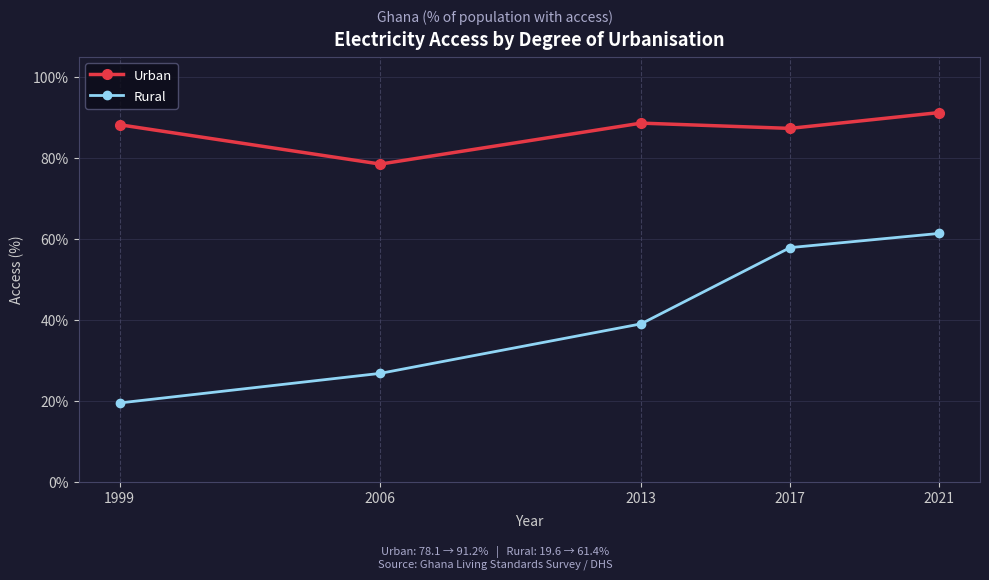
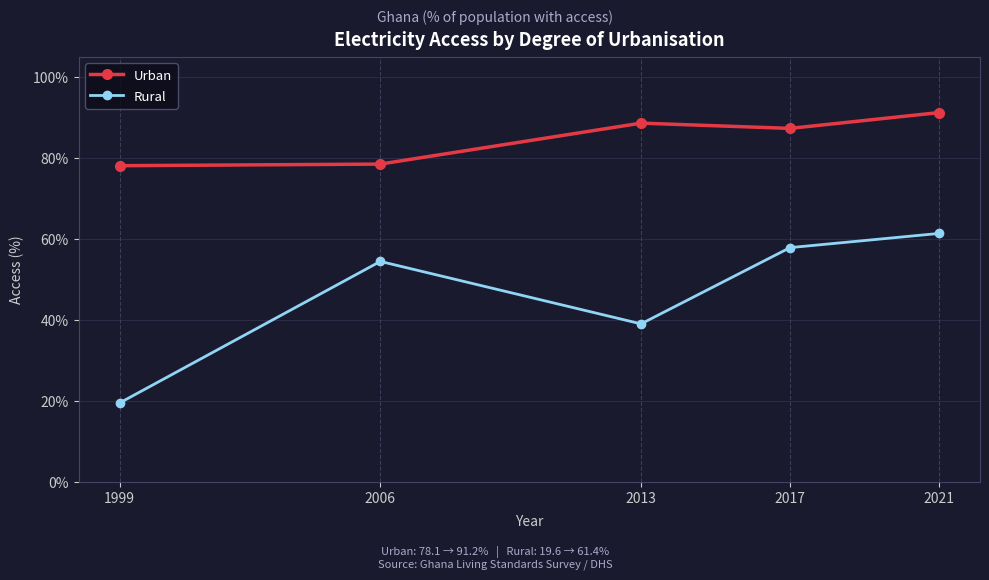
Urban, 1999: 88% -> 78%
Rural, 2006: 27% -> 55%
